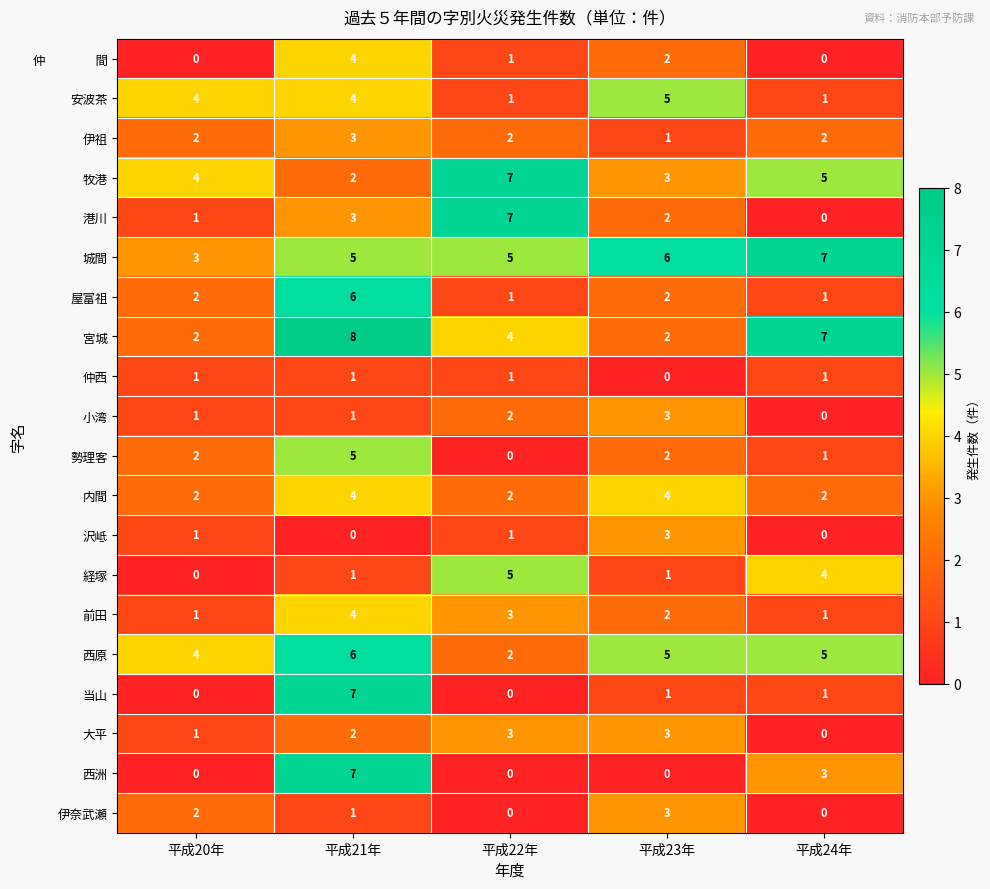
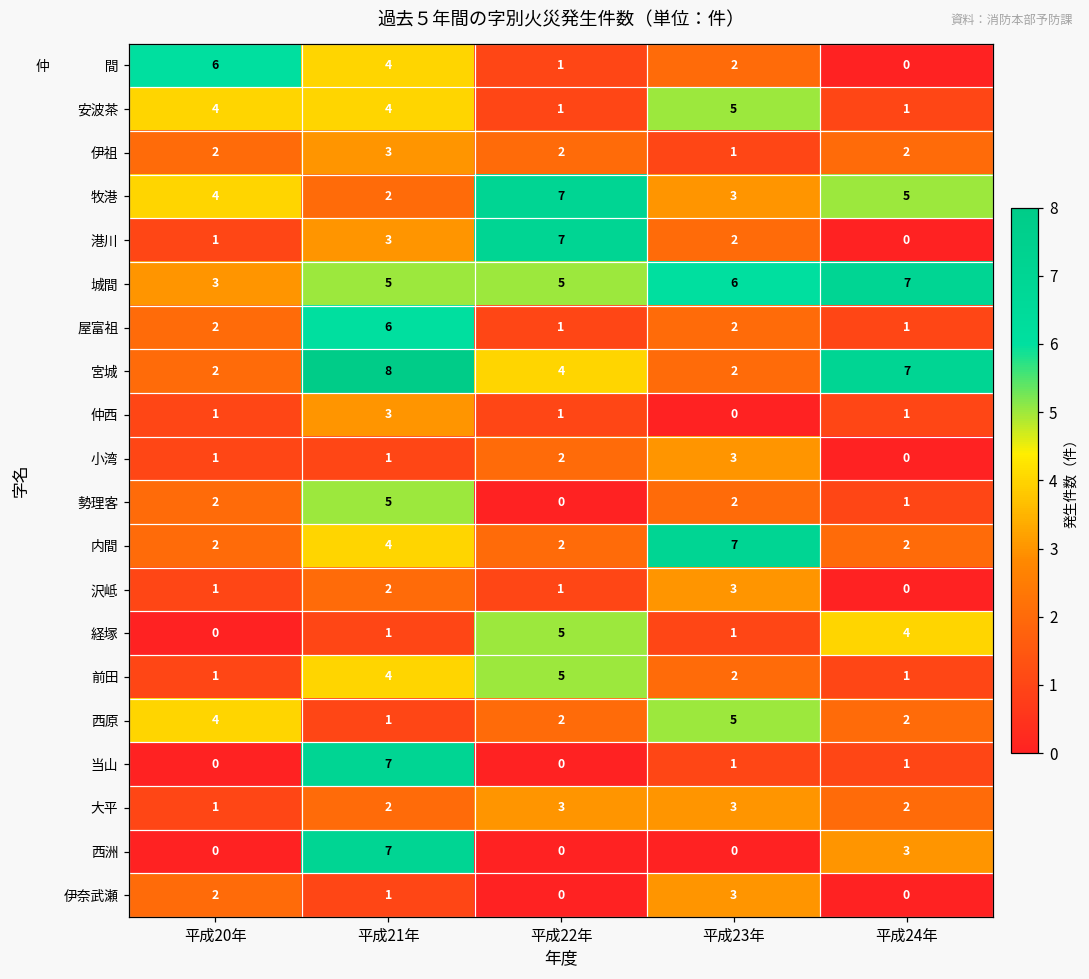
仲 間, 平成20年: 0 -> 6
仲西, 平成21年: 1 -> 3
内間, 平成23年: 4 -> 7
沢岻, 平成21年: 0 -> 2
前田, 平成22年: 3 -> 5
西原, 平成21年: 6 -> 1
西原, 平成24年: 5 -> 2
大平, 平成24年: 0 -> 2
